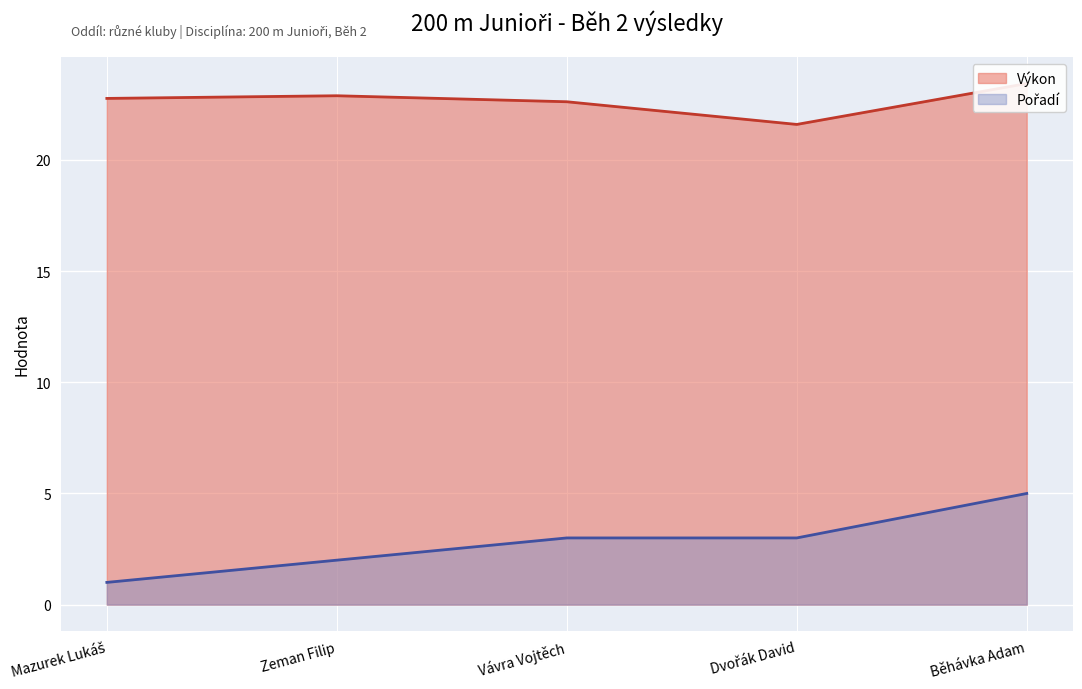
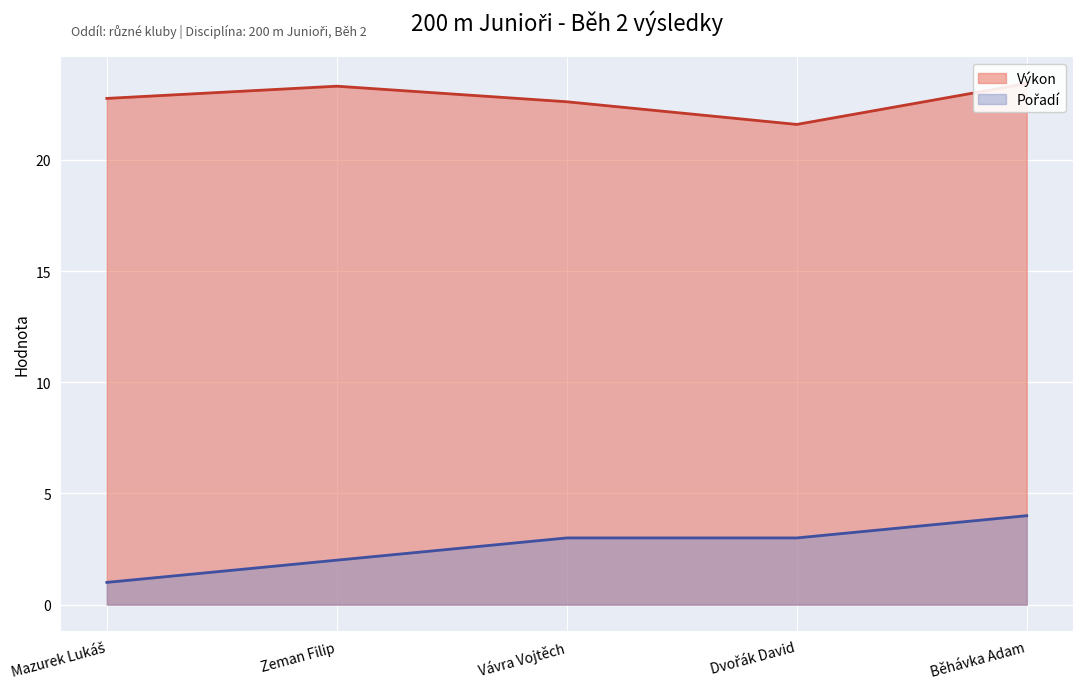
Výkon, Zeman Filip: 22.9 -> 23.3
Pořadí, Běhávka Adam: 5 -> 4
